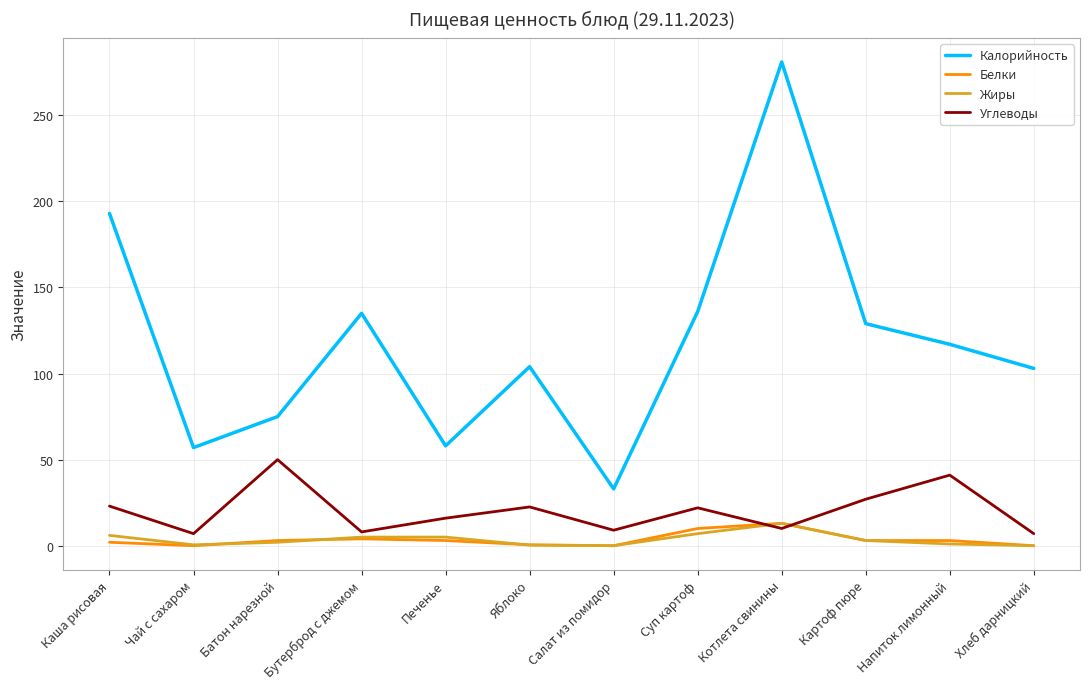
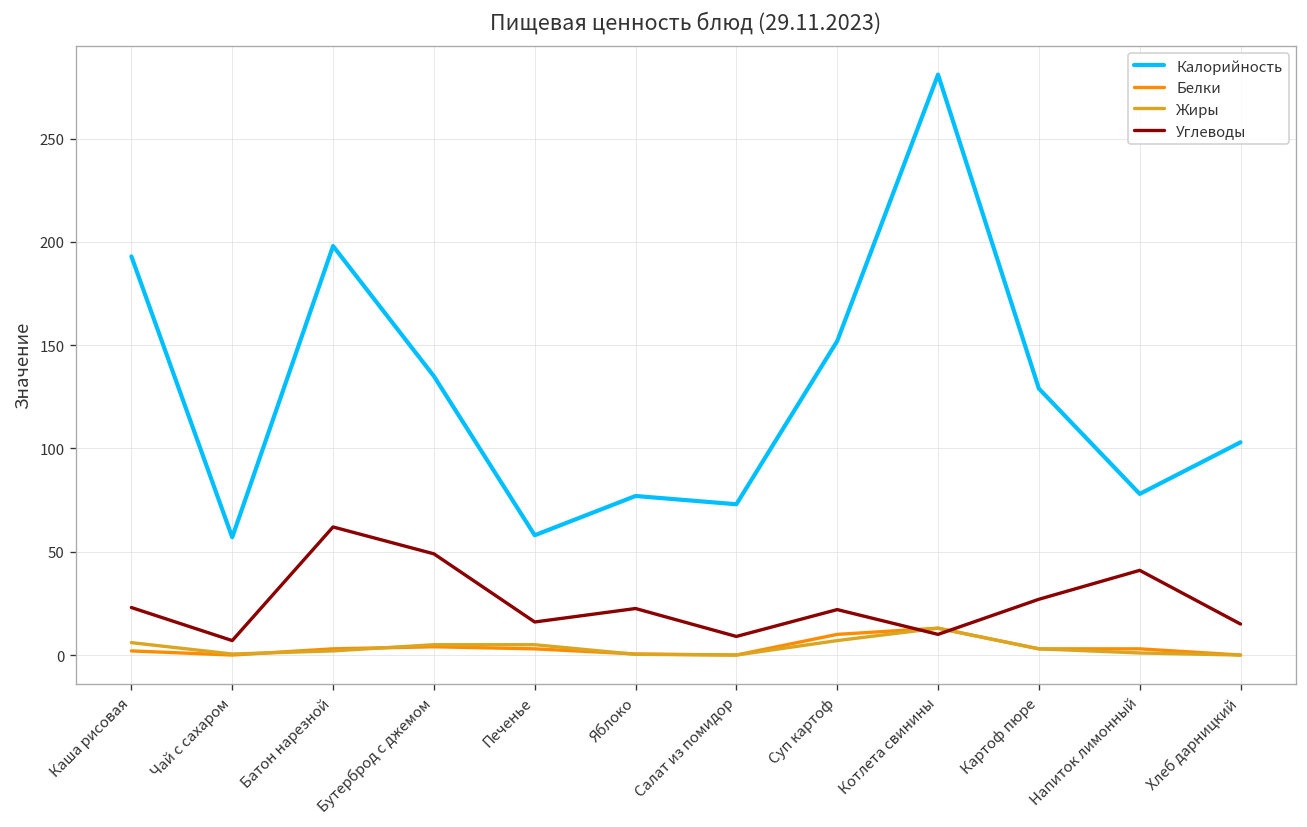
Калорийность, Батон нарезной: 75 -> 198
Углеводы, Батон нарезной: 50 -> 62
Углеводы, Бутерброд с джемом: 8 -> 49
Калорийность, Яблоко: 104 -> 77
Калорийность, Салат из помидор: 33 -> 73
Калорийность, Суп картоф: 136 -> 152
Калорийность, Напиток лимонный: 117 -> 78
Углеводы, Хлеб дарницкий: 7 -> 15
